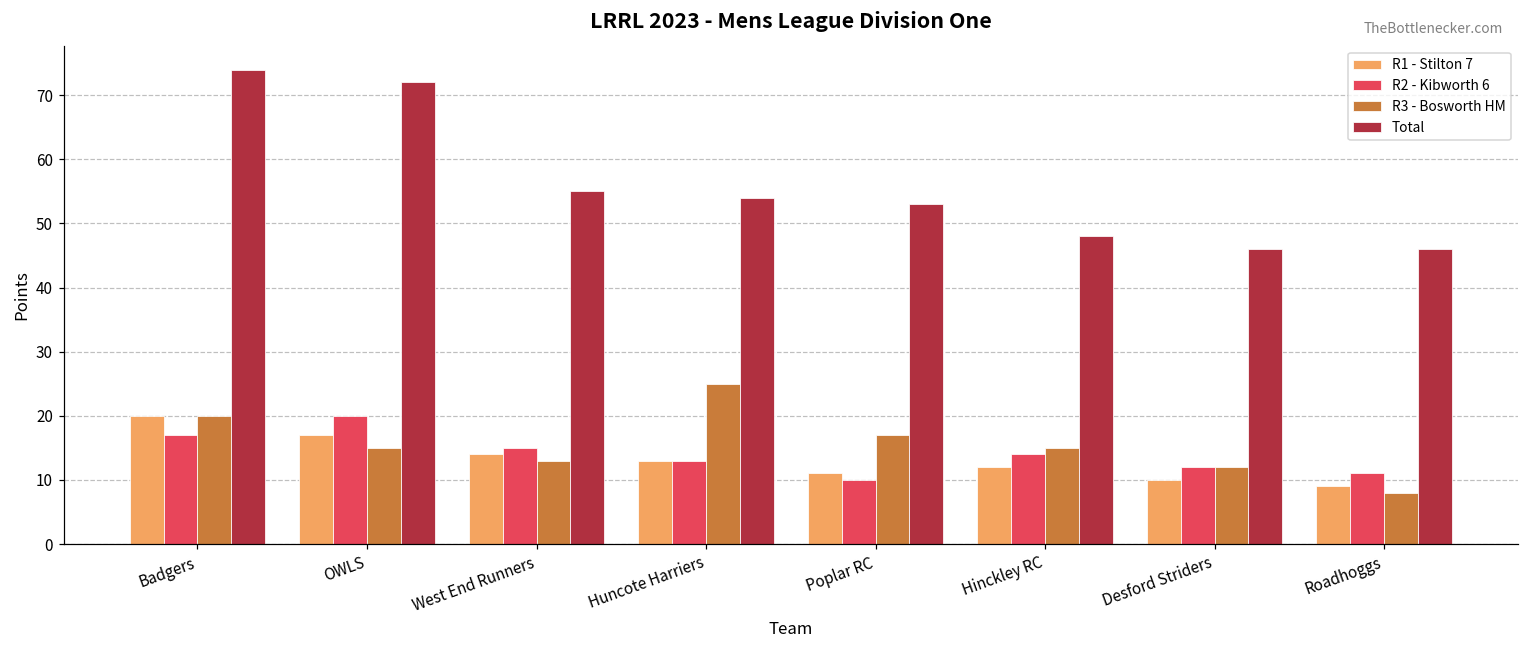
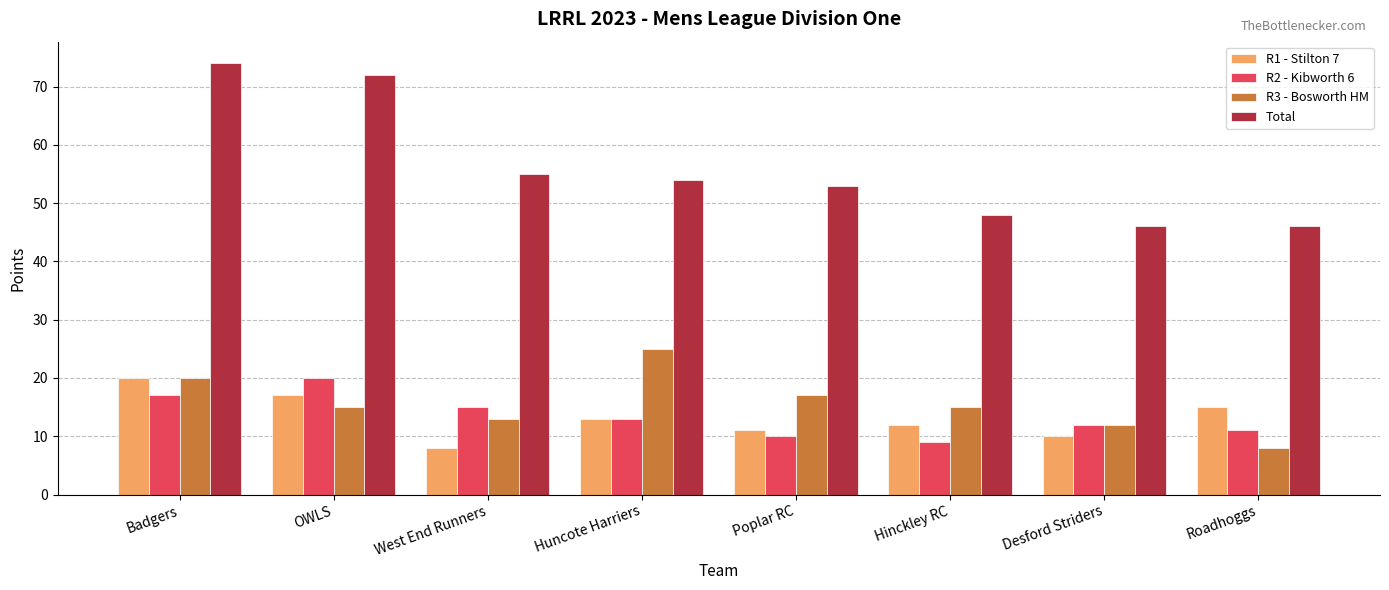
R1 - Stilton 7, West End Runners: 14 -> 8
R2 - Kibworth 6, Hinckley RC: 14 -> 9
R1 - Stilton 7, Roadhoggs: 9 -> 15
